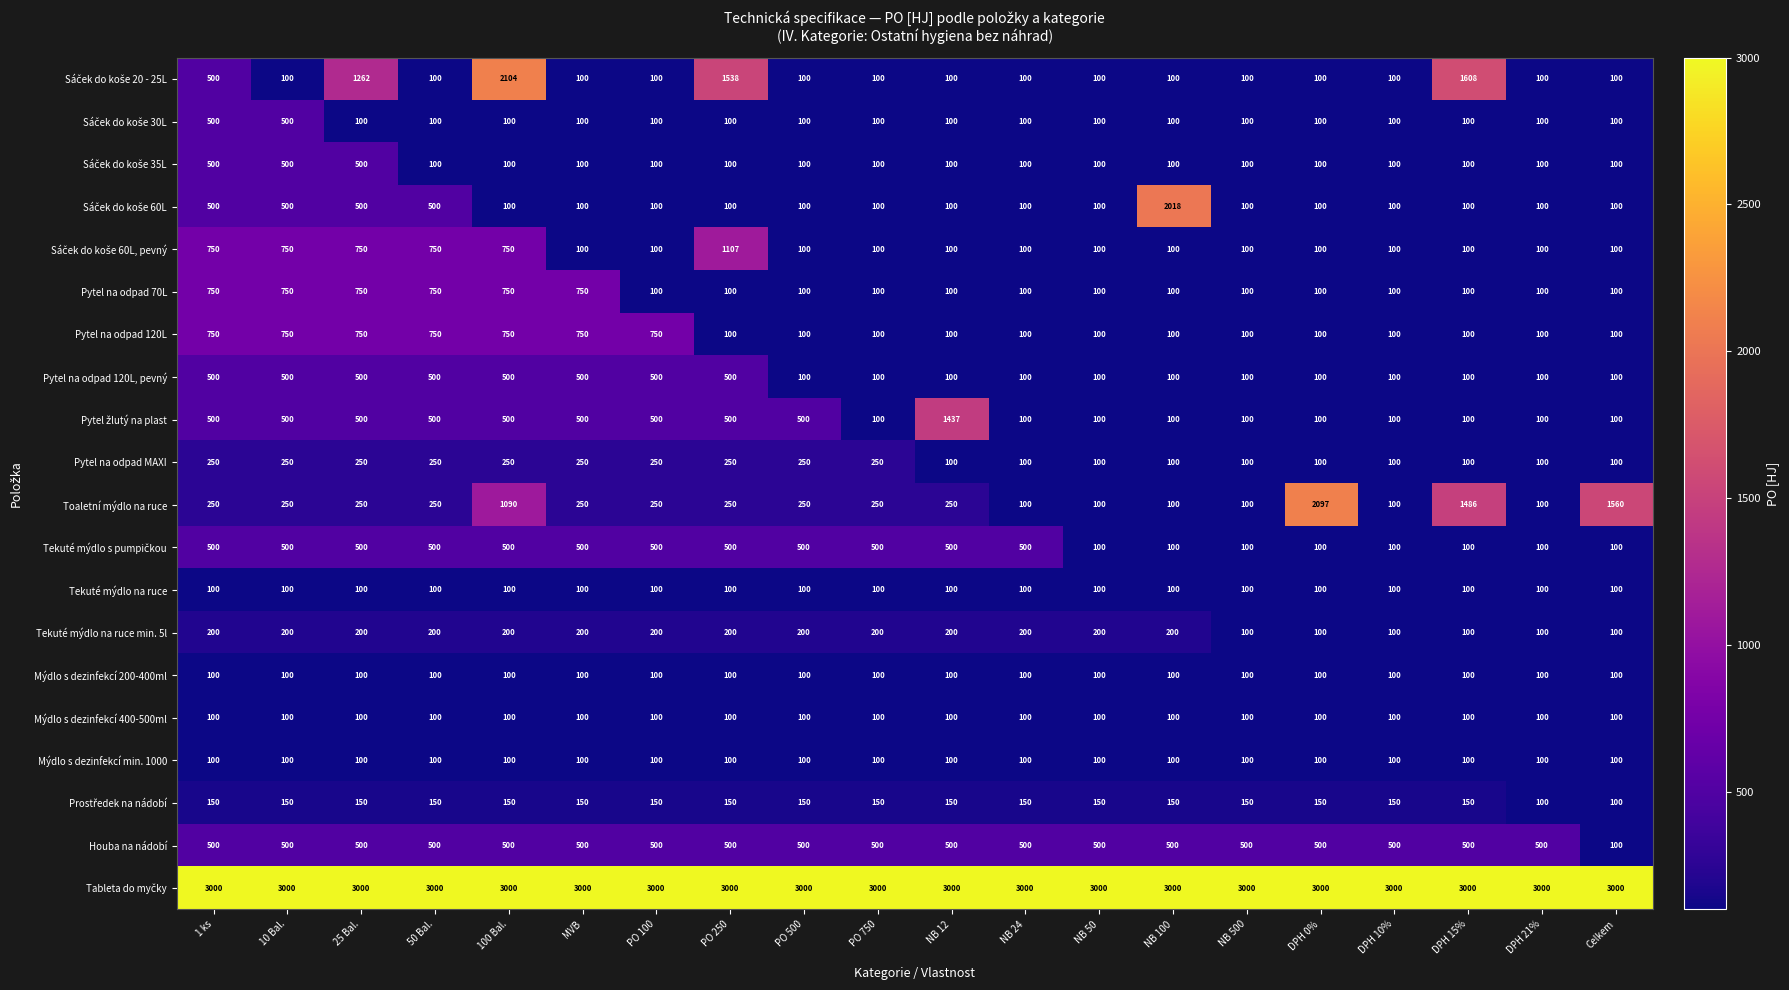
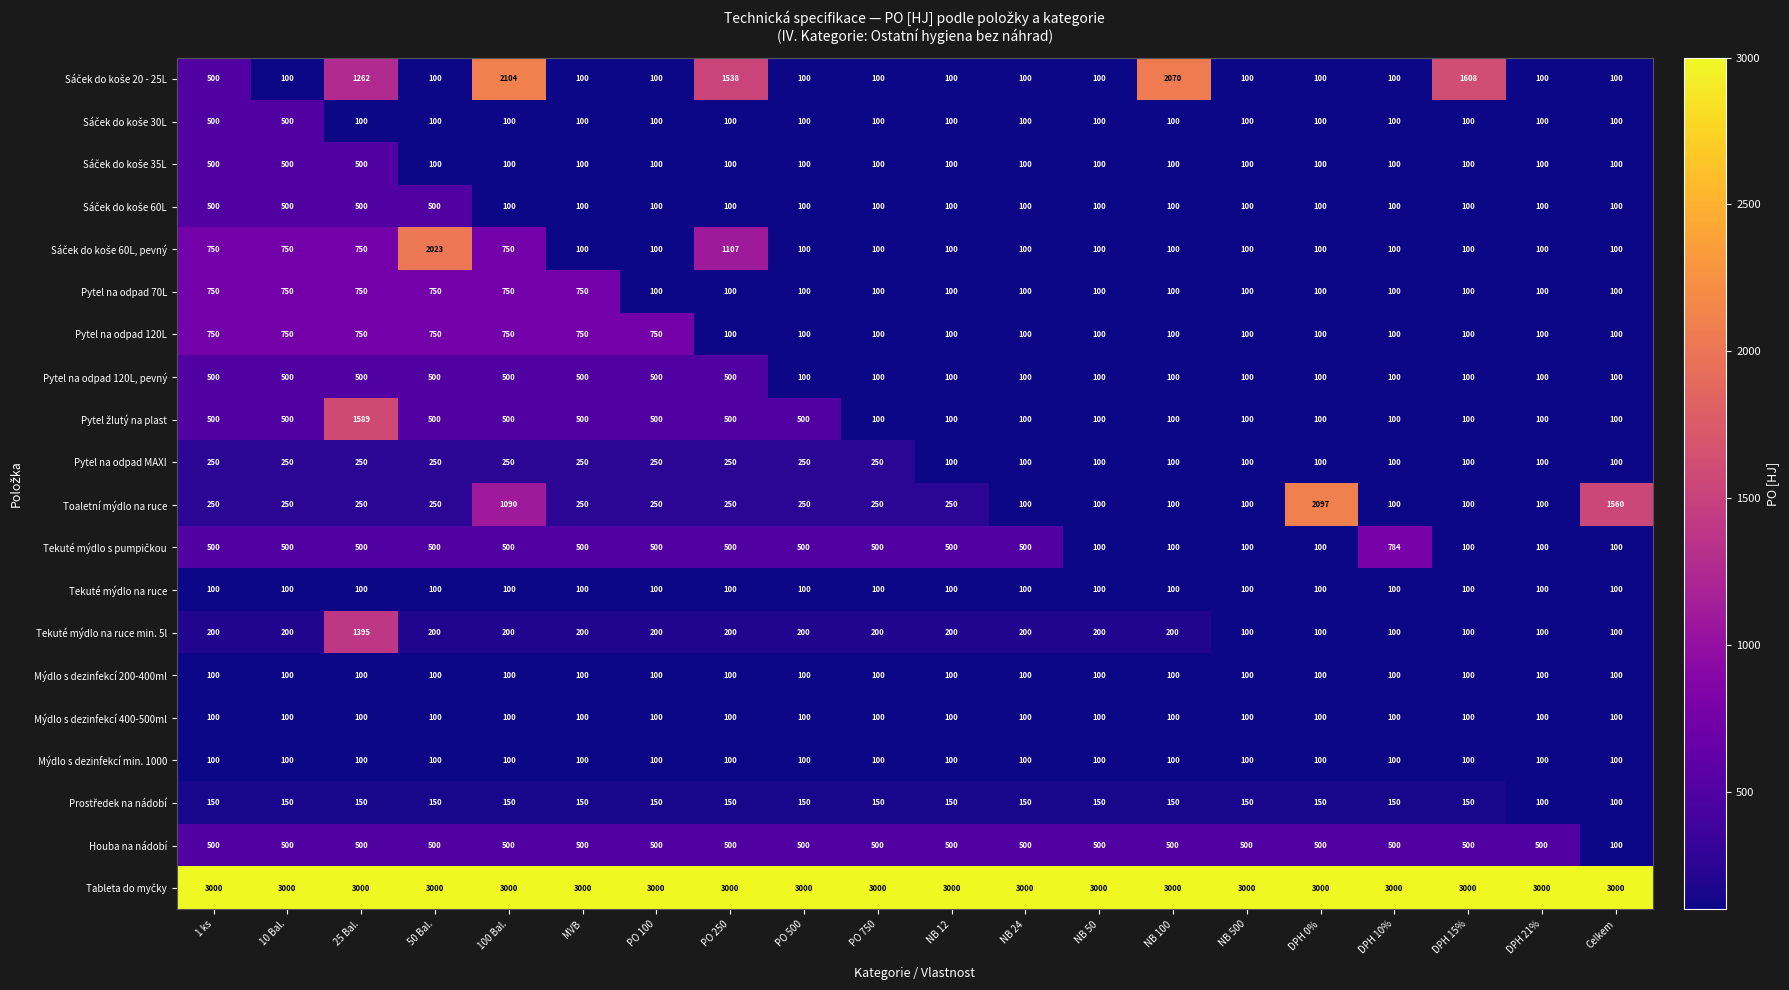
Sáček do koše 20 - 25L, NB 100: 100 -> 2070
Sáček do koše 60L, NB 100: 2018 -> 100
Sáček do koše 60L, pevný, 50 Bal.: 750 -> 2023
Pytel žlutý na plast, 25 Bal.: 500 -> 1589
Pytel žlutý na plast, NB 12: 1437 -> 100
Toaletní mýdlo na ruce, DPH 15%: 1486 -> 100
Tekuté mýdlo s pumpičkou, DPH 10%: 100 -> 784
Tekuté mýdlo na ruce min. 5l, 25 Bal.: 200 -> 1395
